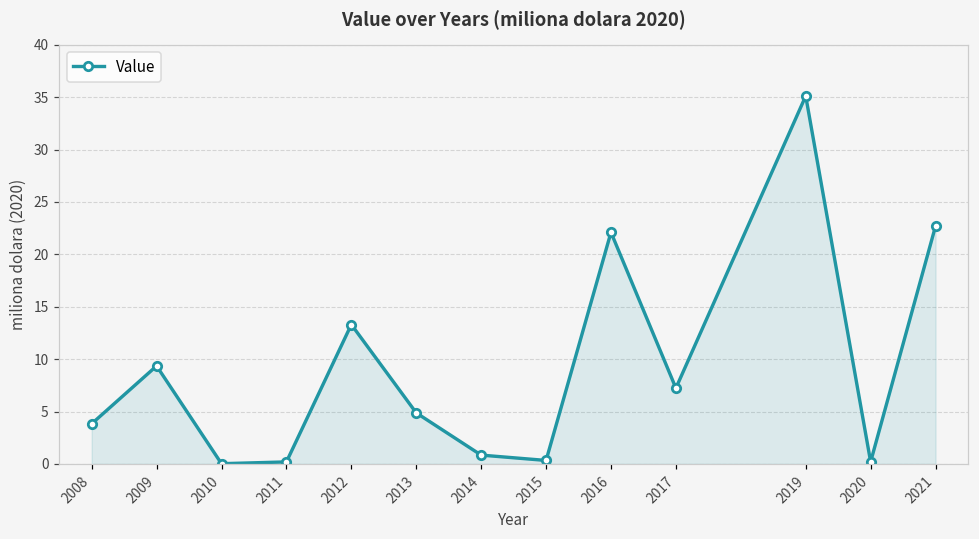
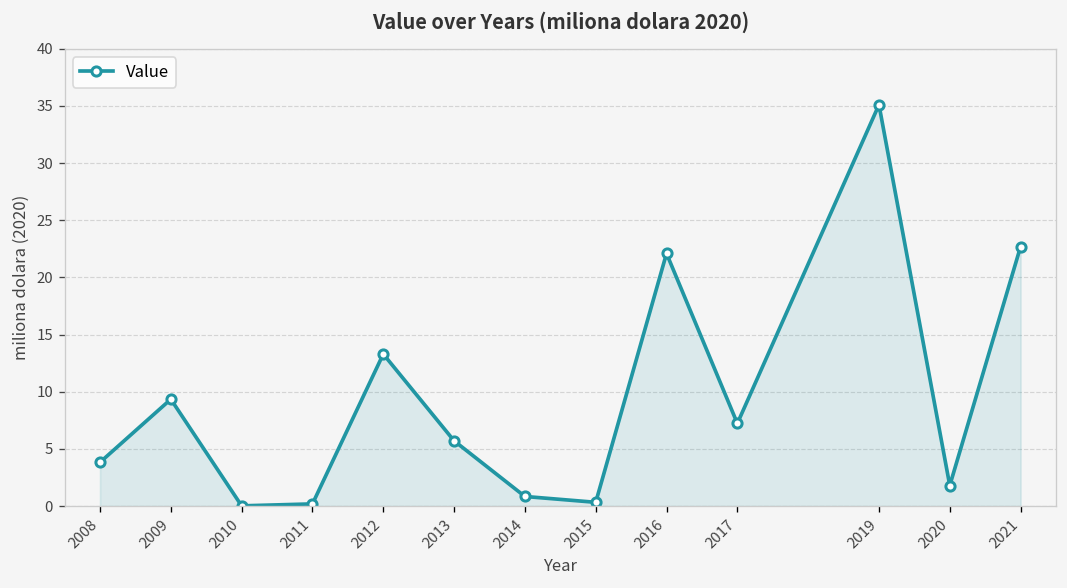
2013: 5 -> 6
2020: 0 -> 2
